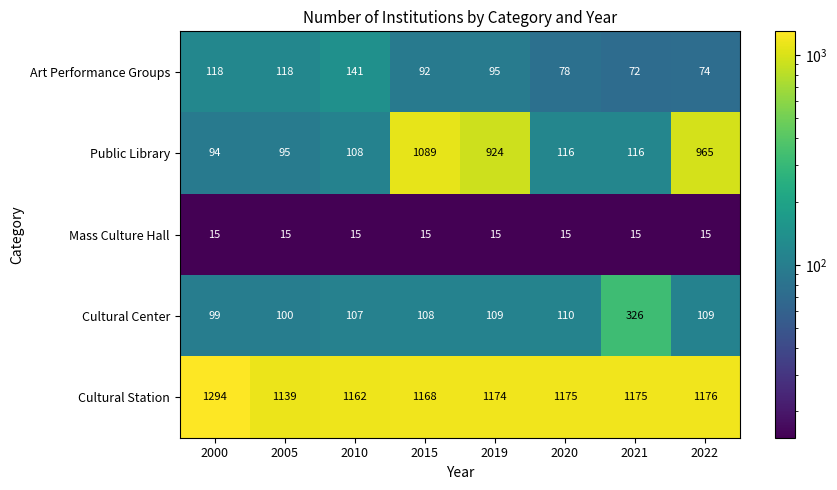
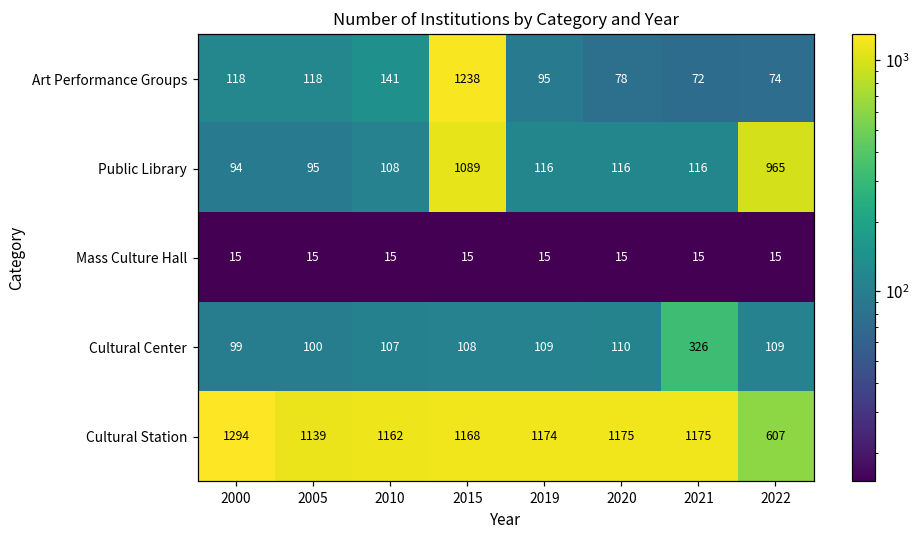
Art Performance Groups, 2015: 92 -> 1238
Public Library, 2019: 924 -> 116
Cultural Station, 2022: 1176 -> 607
